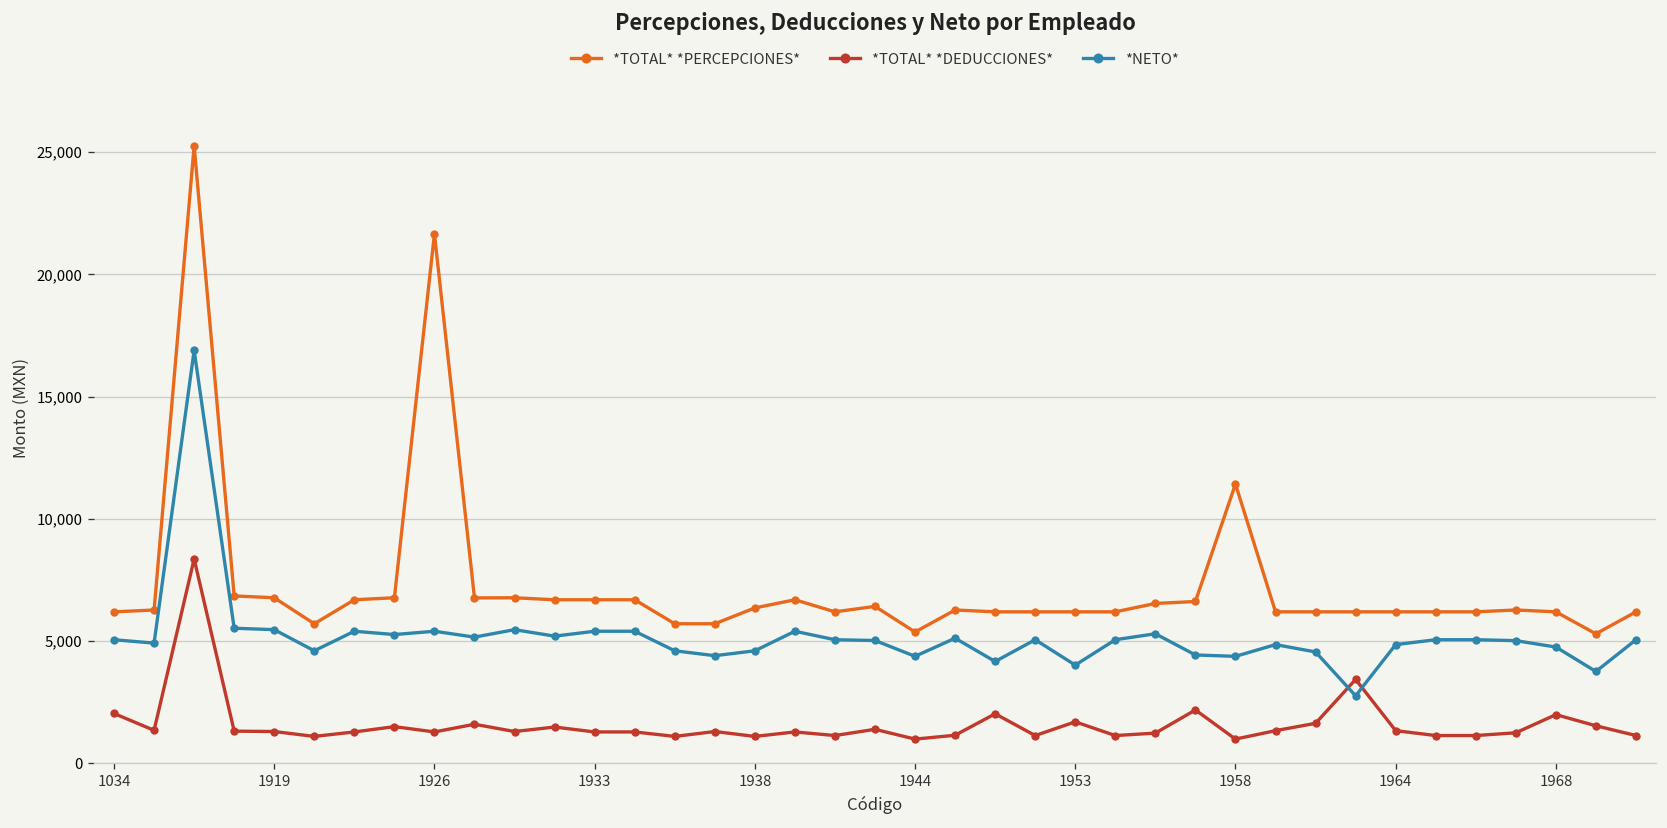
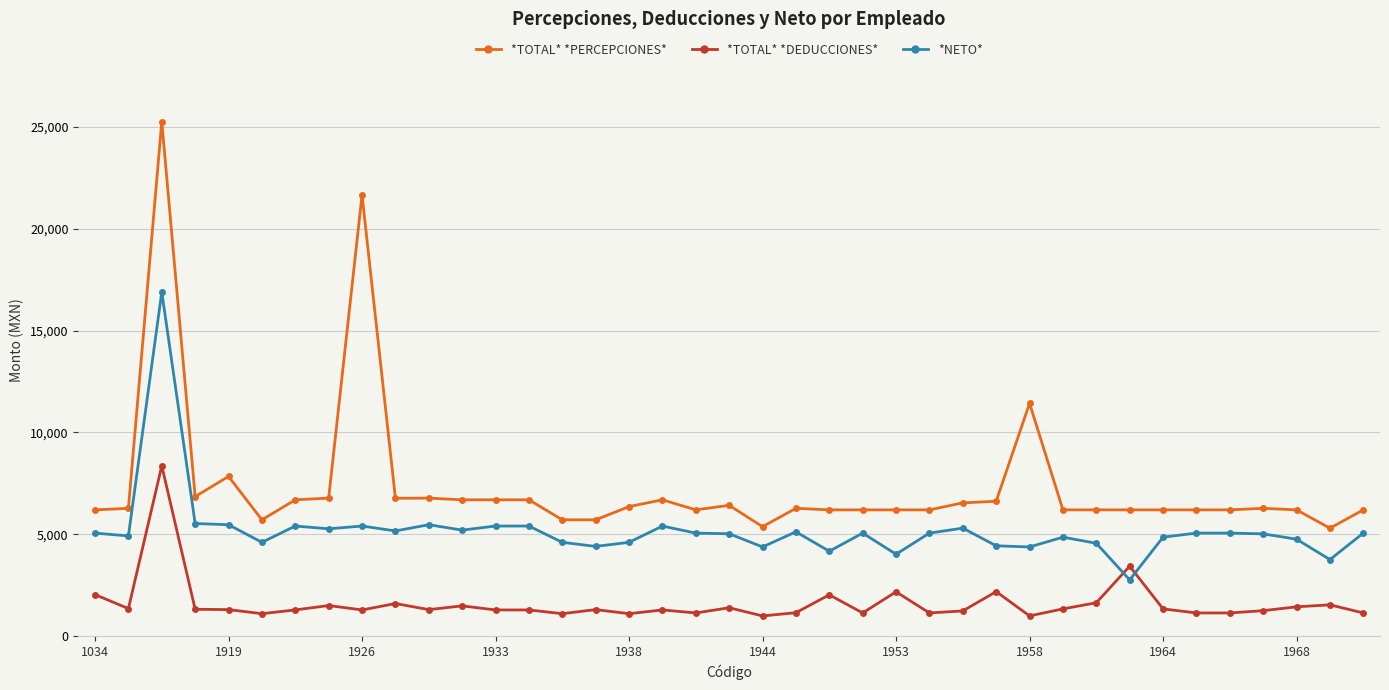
*TOTAL* *PERCEPCIONES*, 1919: 6,800 -> 7,800
*TOTAL* *DEDUCCIONES*, 1953: 1,700 -> 2,200
*TOTAL* *DEDUCCIONES*, 1968: 2,000 -> 1,400
